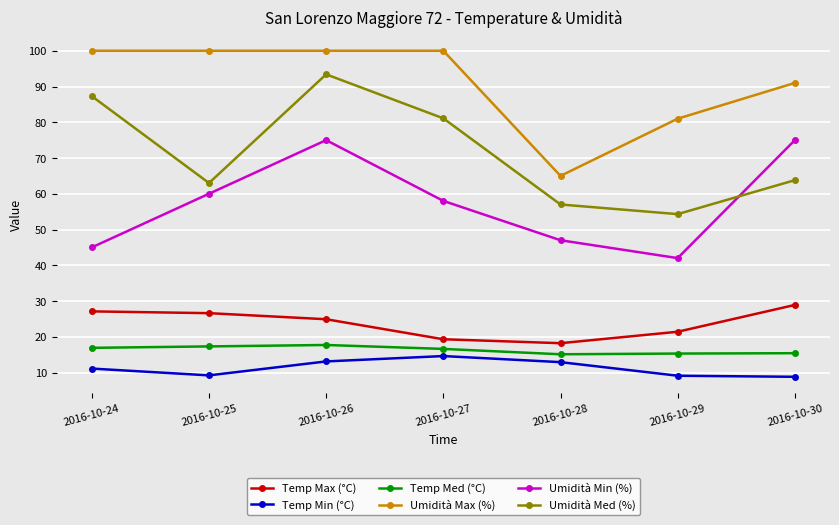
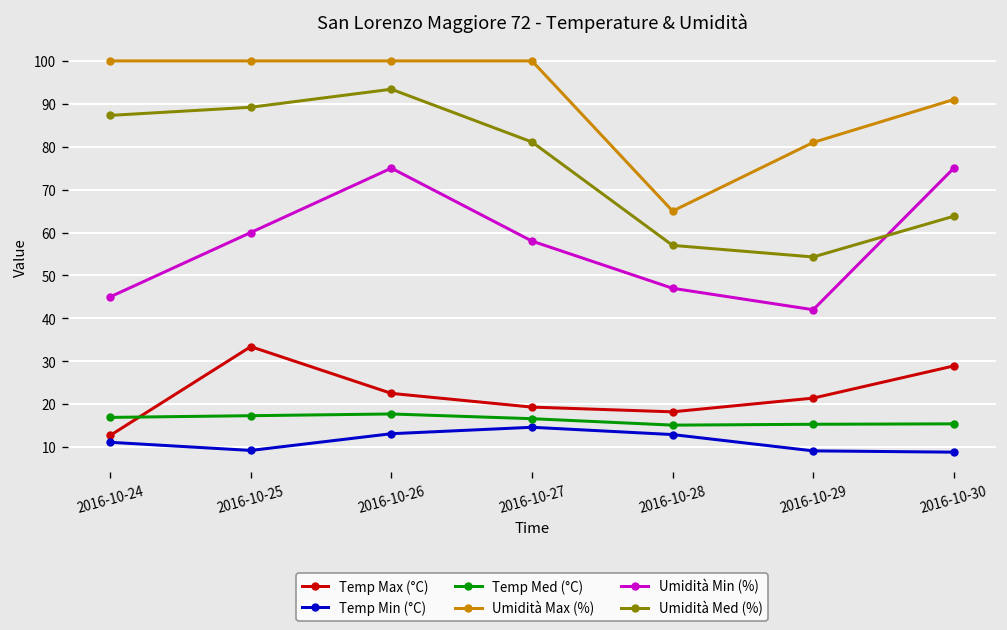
Temp Max (°C), 2016-10-24: 27 -> 13
Temp Max (°C), 2016-10-25: 27 -> 33
Umidità Med (%), 2016-10-25: 63 -> 89
Temp Max (°C), 2016-10-26: 25 -> 23
